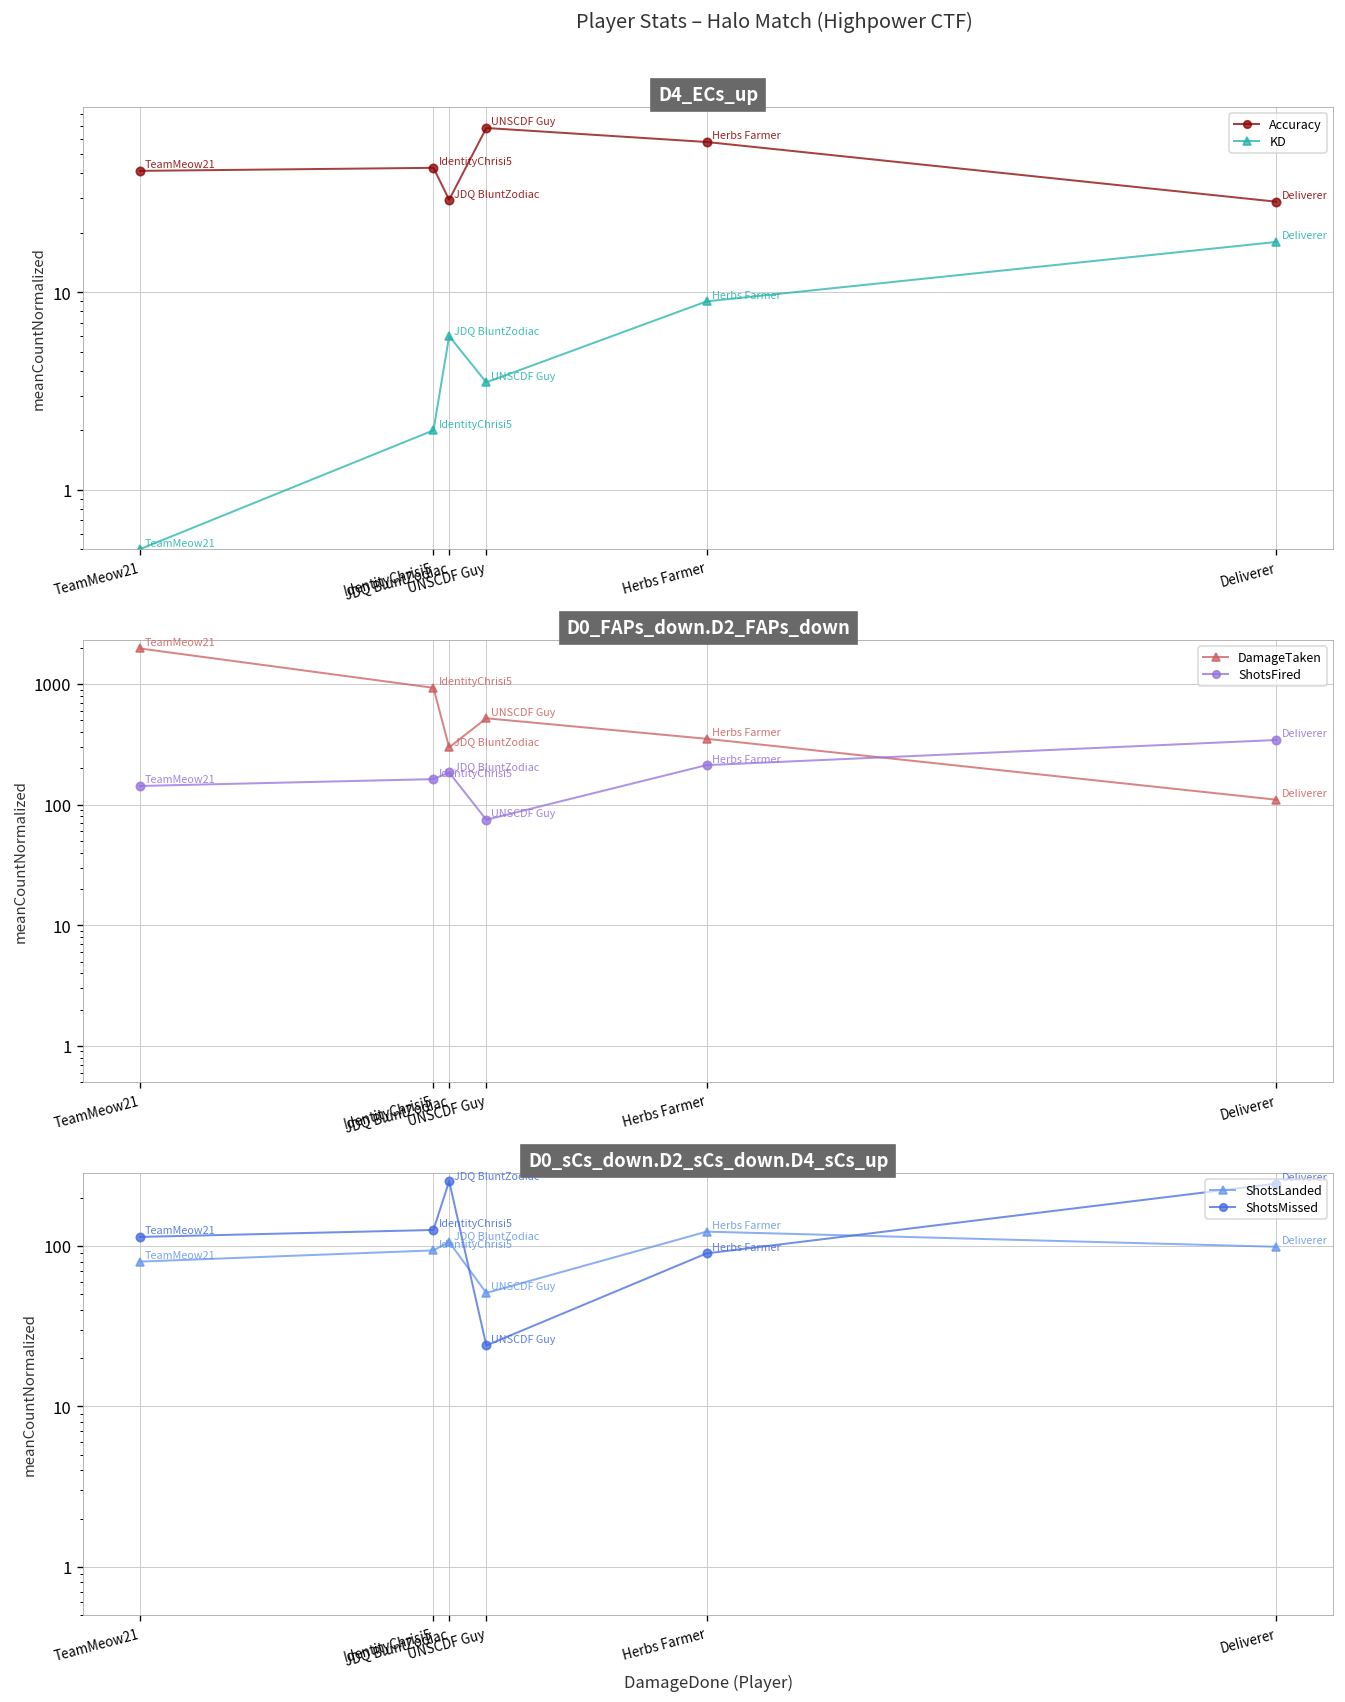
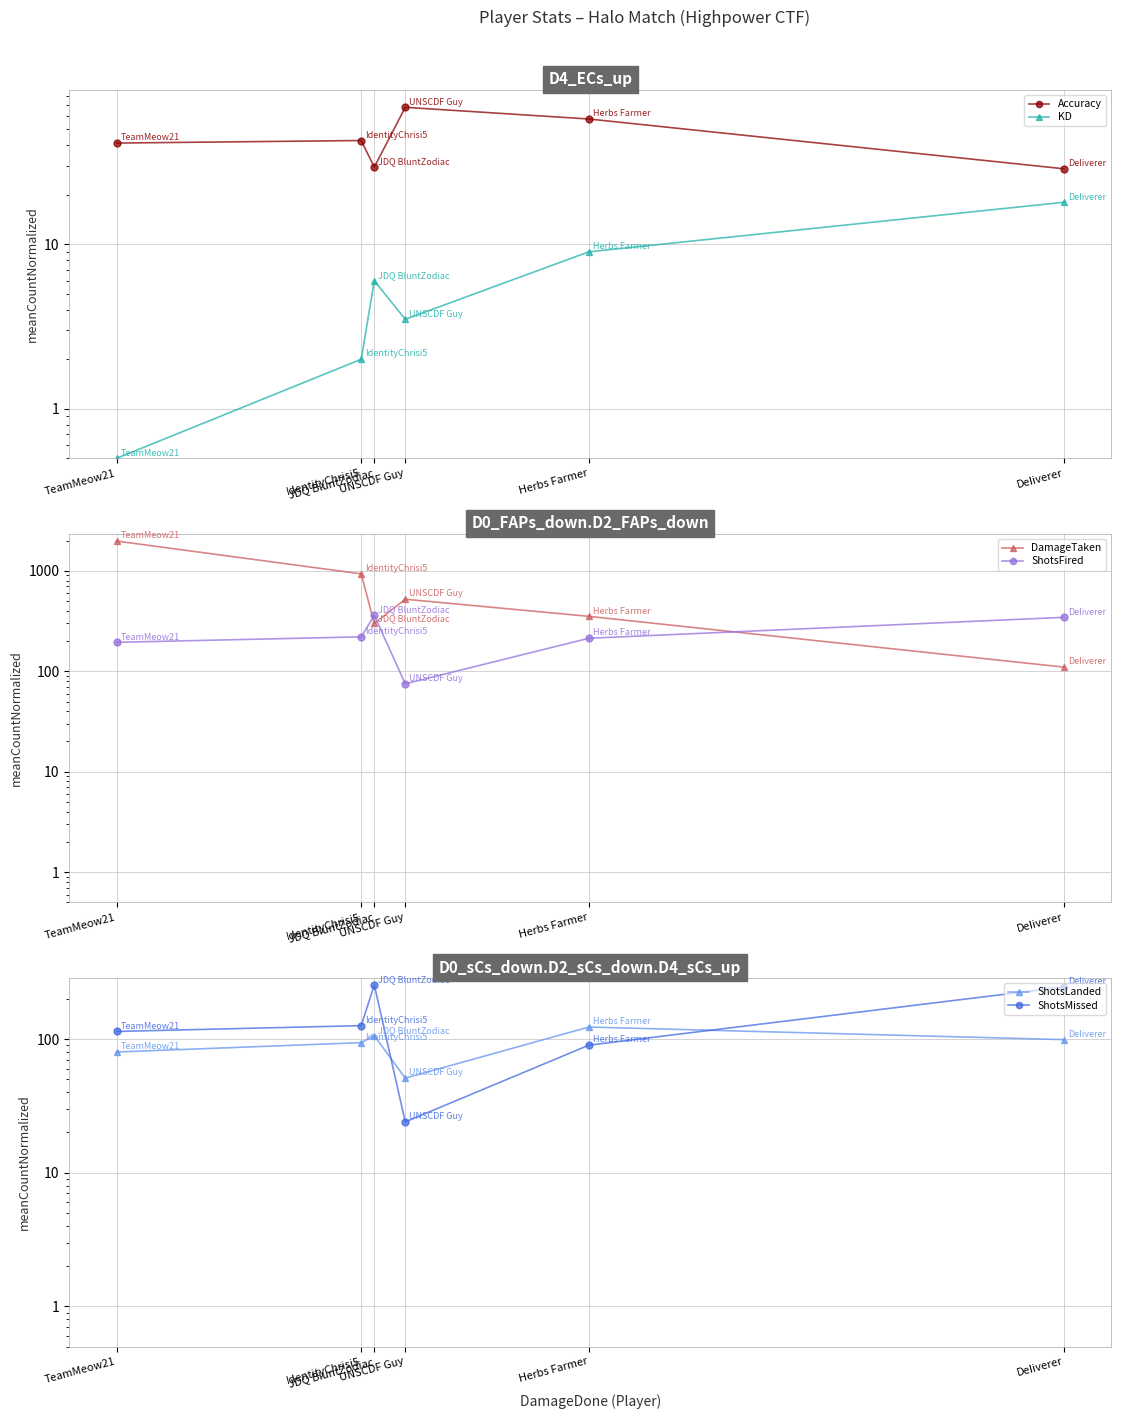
D0_FAPs_down.D2_FAPs_down, ShotsFired, TeamMeow21: 140 -> 190
D0_FAPs_down.D2_FAPs_down, ShotsFired, IdentityChrisi5: 160 -> 220
D0_FAPs_down.D2_FAPs_down, ShotsFired, JDQ BluntZodiac: 190 -> 360
